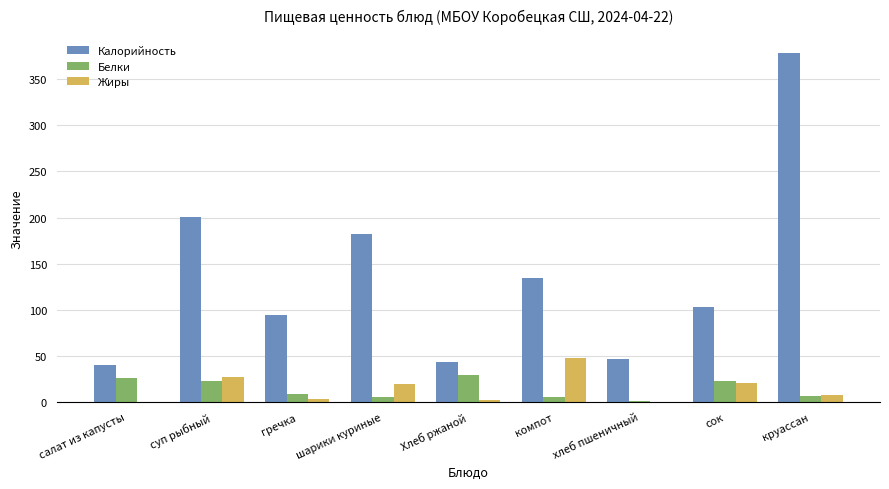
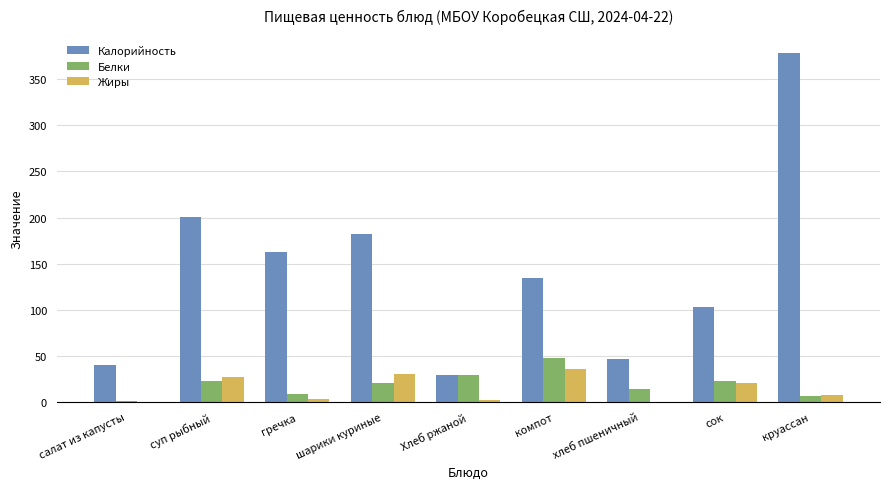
Белки, салат из капусты: 30 -> 0
Калорийность, гречка: 100 -> 160
Белки, шарики куриные: 10 -> 20
Жиры, шарики куриные: 20 -> 30
Калорийность, Хлеб ржаной: 40 -> 30
Белки, компот: 10 -> 50
Жиры, компот: 50 -> 40
Белки, хлеб пшеничный: 0 -> 10
